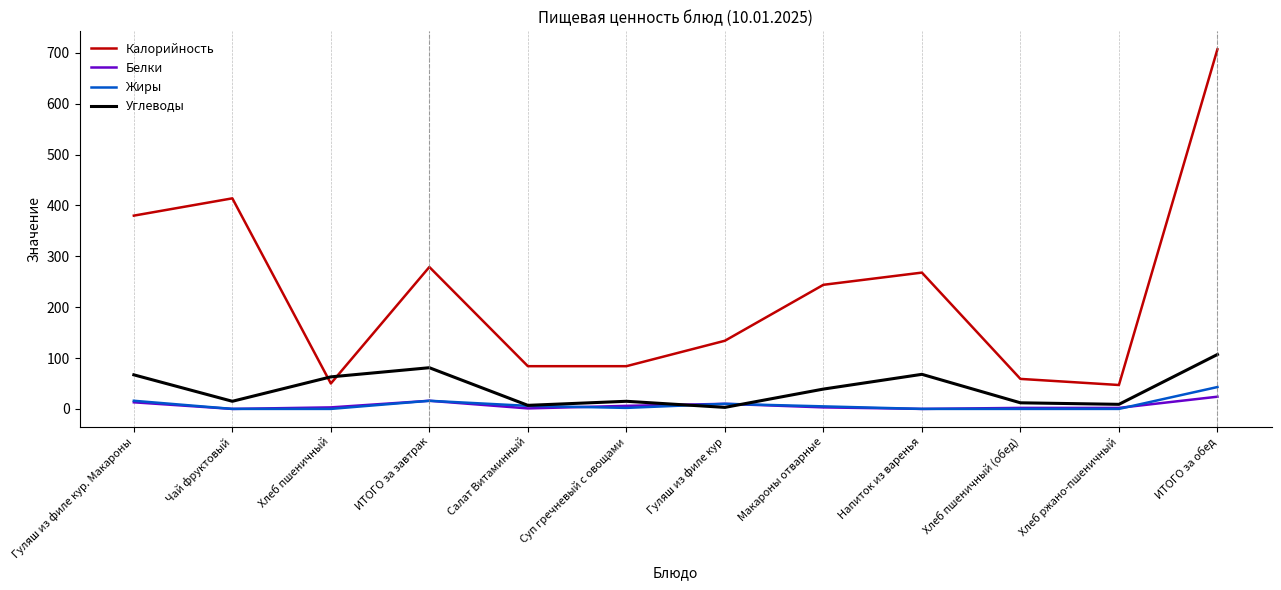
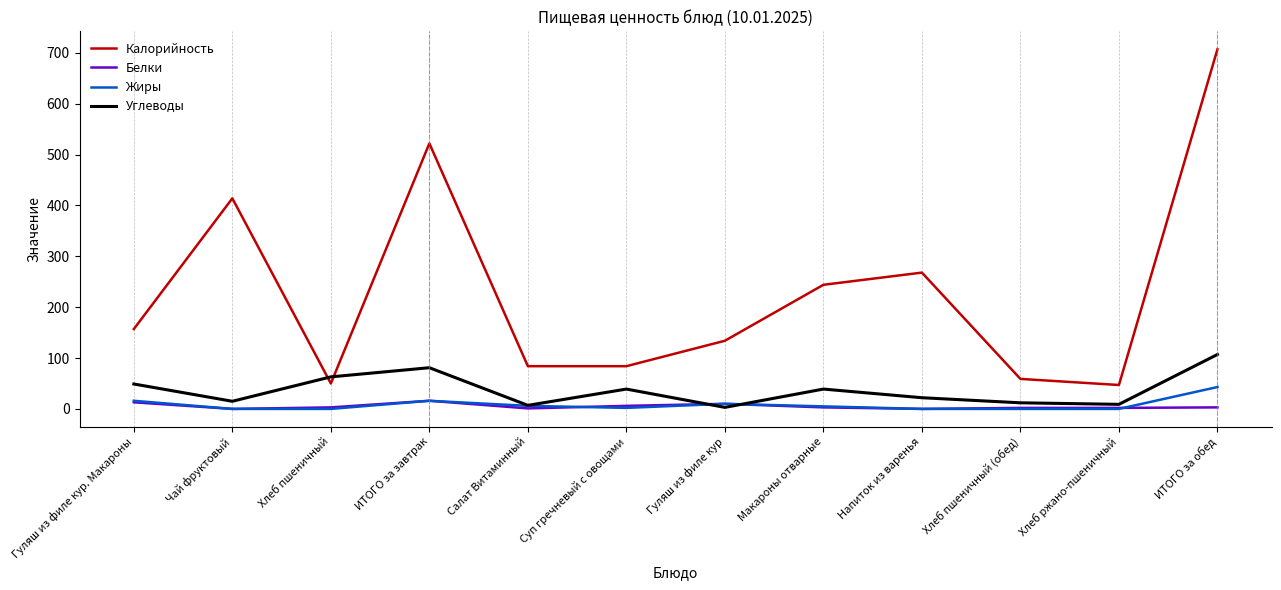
Калорийность, Гуляш из филе кур. Макароны: 380 -> 160
Углеводы, Гуляш из филе кур. Макароны: 70 -> 50
Калорийность, ИТОГО за завтрак: 280 -> 520
Углеводы, Суп гречневый с овощами: 20 -> 40
Углеводы, Напиток из варенья: 70 -> 20
Белки, ИТОГО за обед: 20 -> 0
